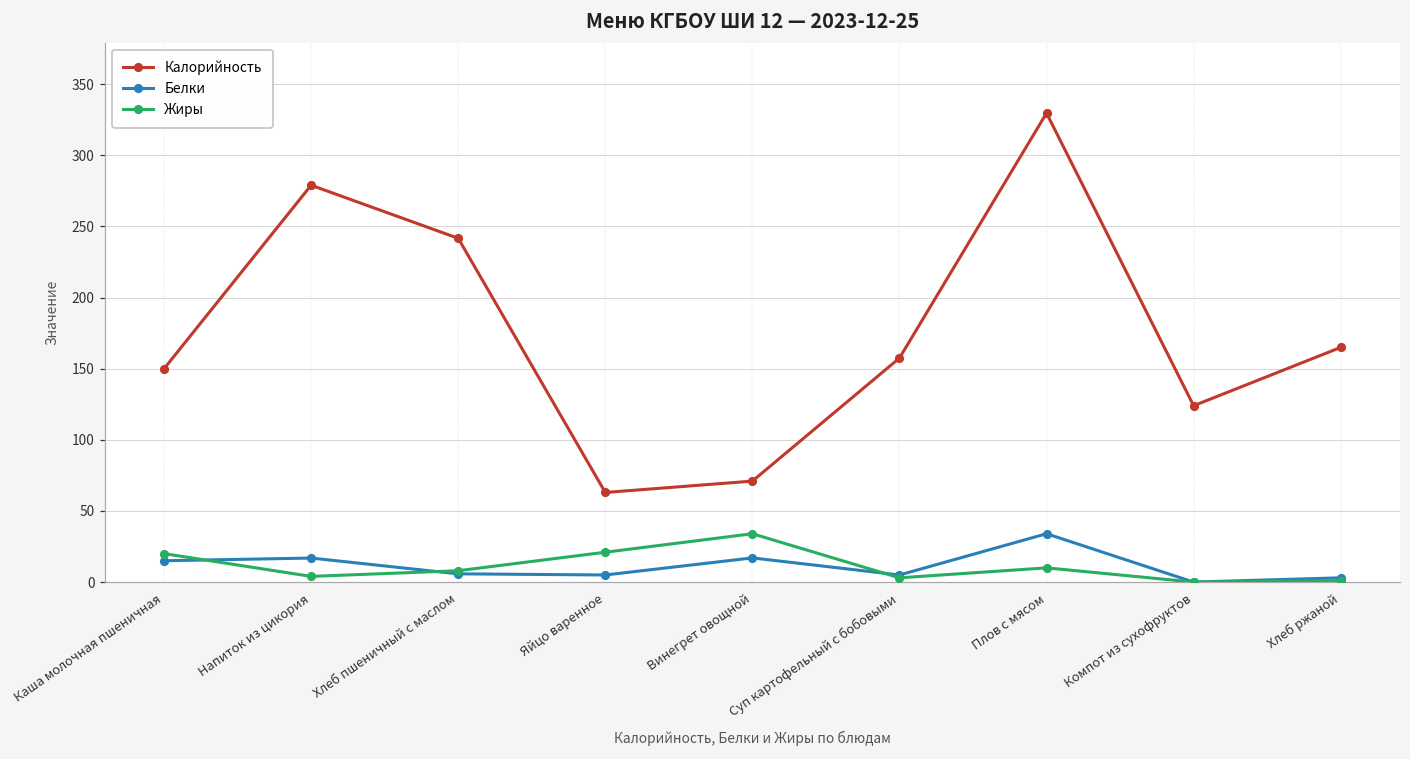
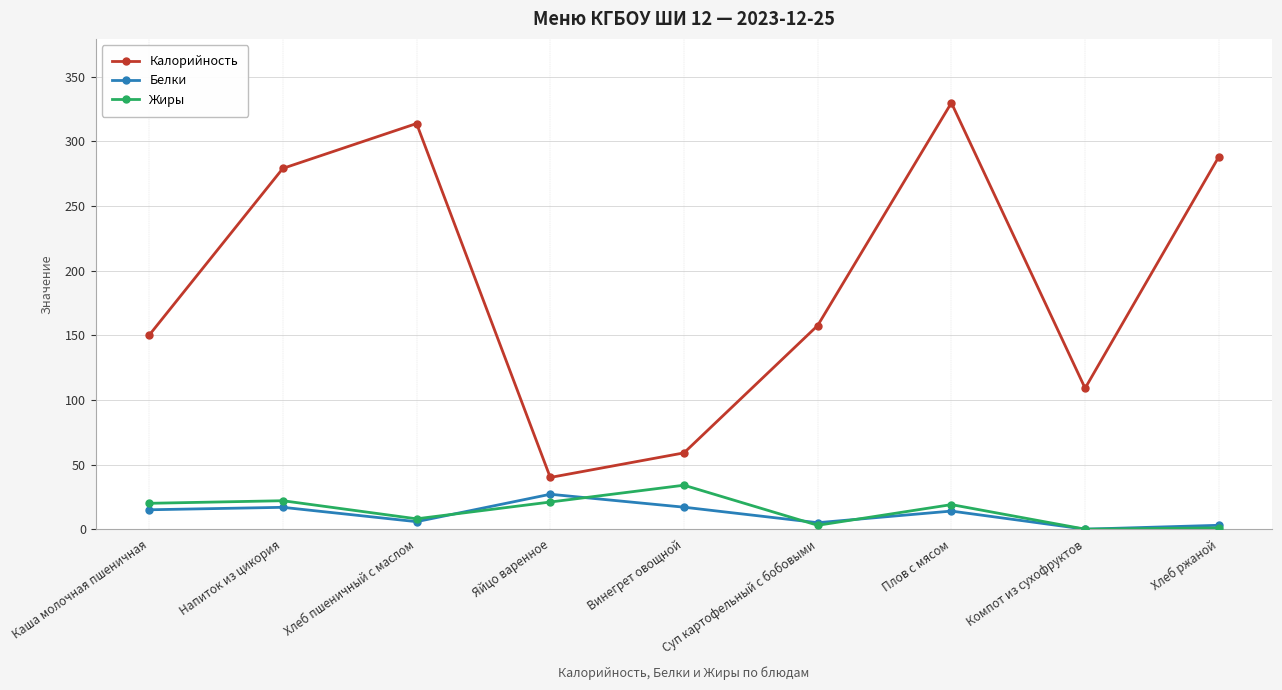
Жиры, Напиток из цикория: 4 -> 22
Калорийность, Хлеб пшеничный с маслом: 242 -> 314
Калорийность, Яйцо варенное: 63 -> 40
Белки, Яйцо варенное: 5 -> 27
Калорийность, Винегрет овощной: 71 -> 59
Белки, Плов с мясом: 34 -> 14
Жиры, Плов с мясом: 10 -> 19
Калорийность, Компот из сухофруктов: 124 -> 109
Калорийность, Хлеб ржаной: 165 -> 288
